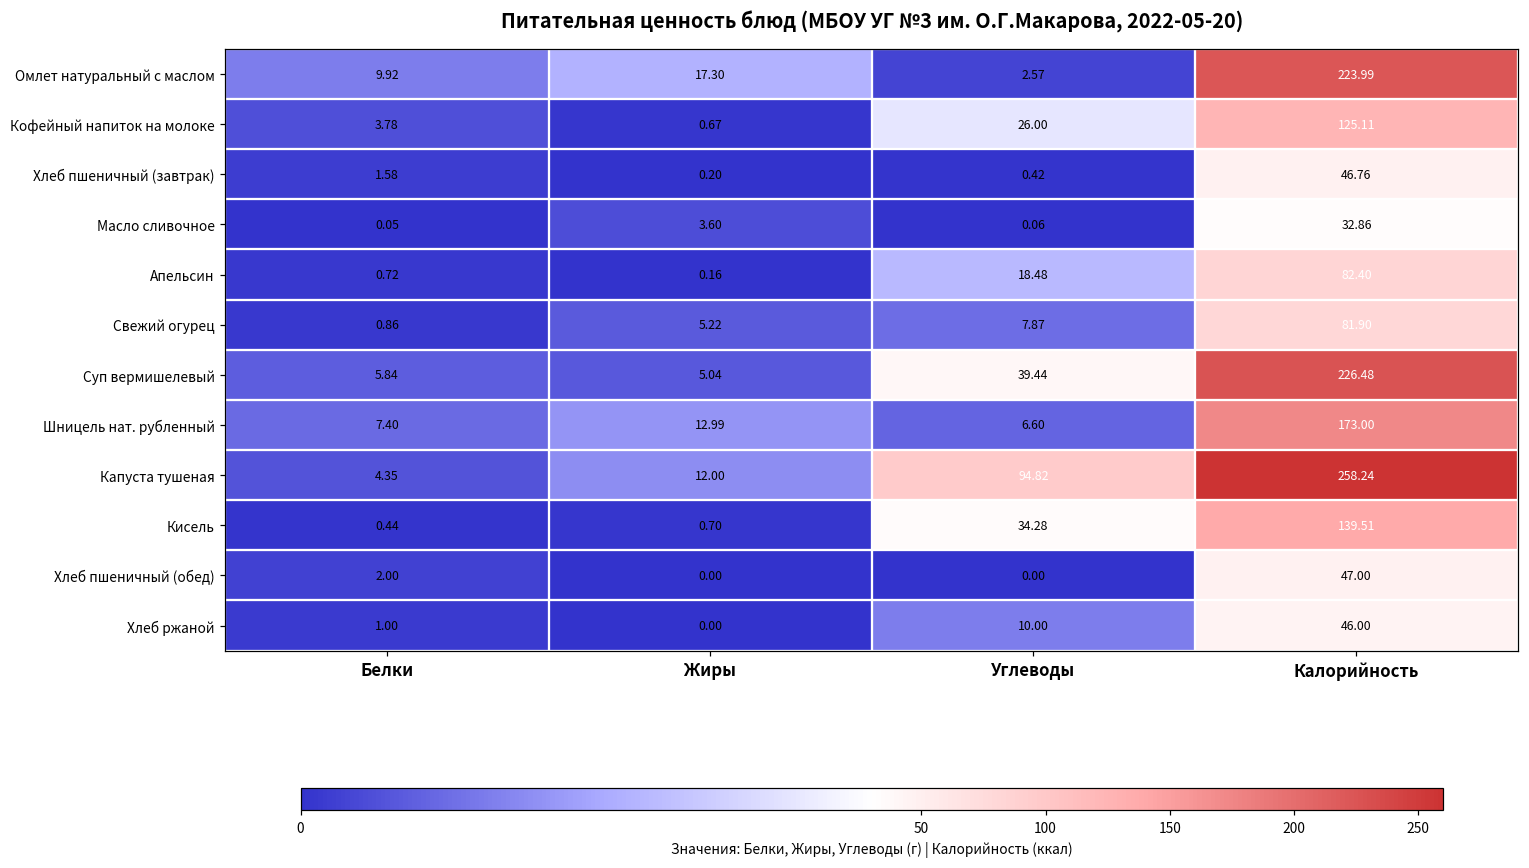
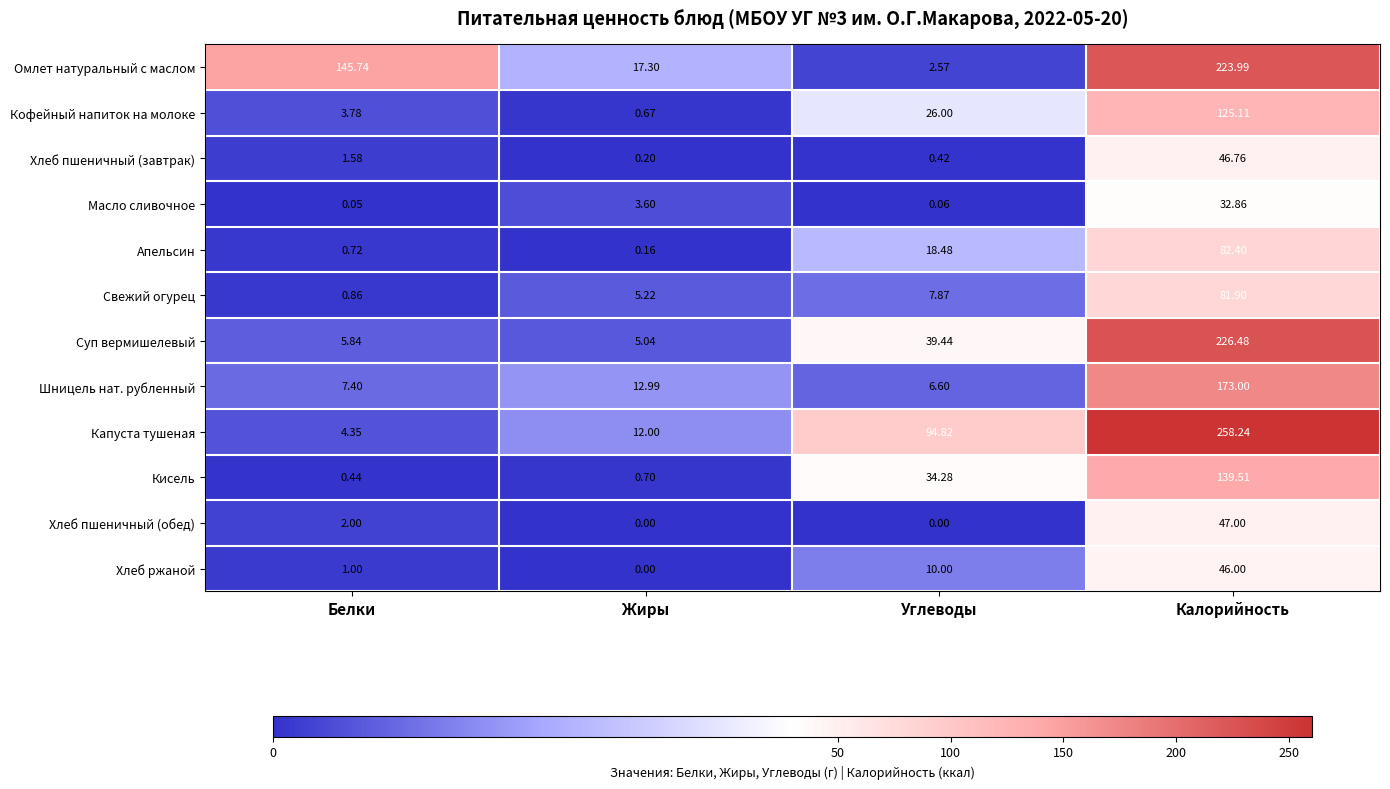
Омлет натуральный с маслом, Белки: 9.92 -> 145.74
